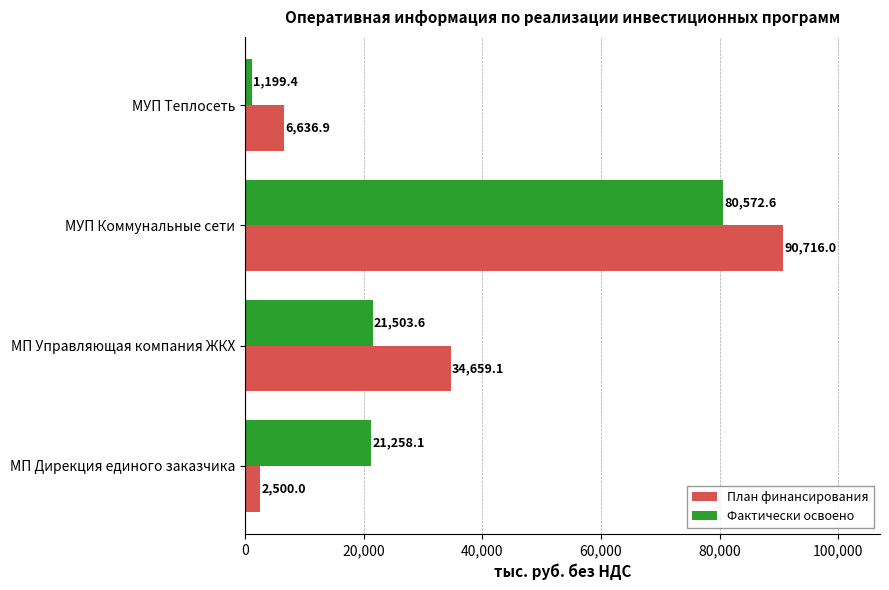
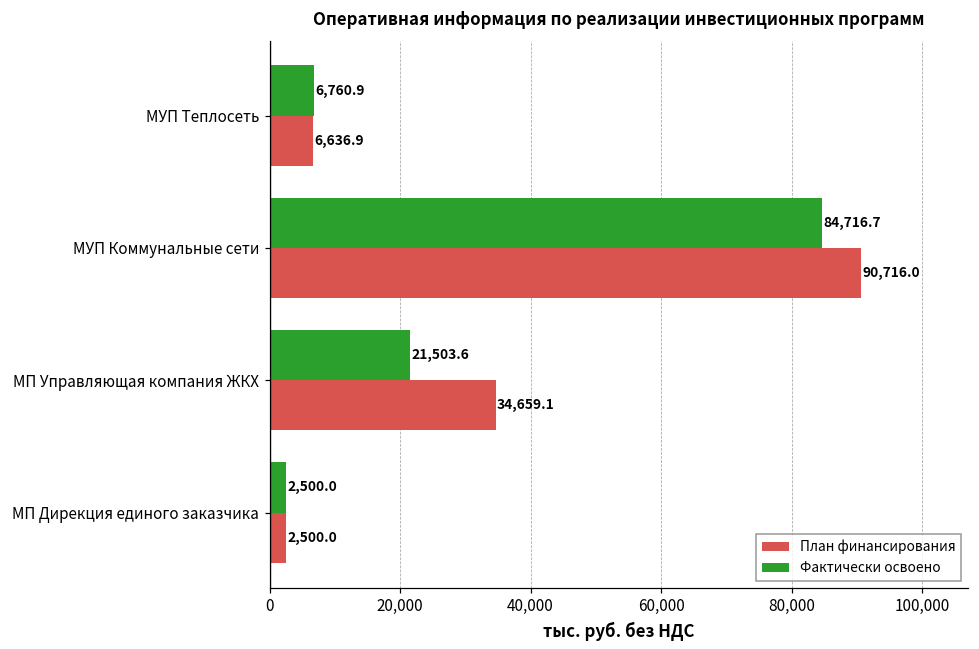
Фактически освоено, МУП Теплосеть: 1,199.4 -> 6,760.9
Фактически освоено, МУП Коммунальные сети: 80,572.6 -> 84,716.7
Фактически освоено, МП Дирекция единого заказчика: 21,258.1 -> 2,500.0
